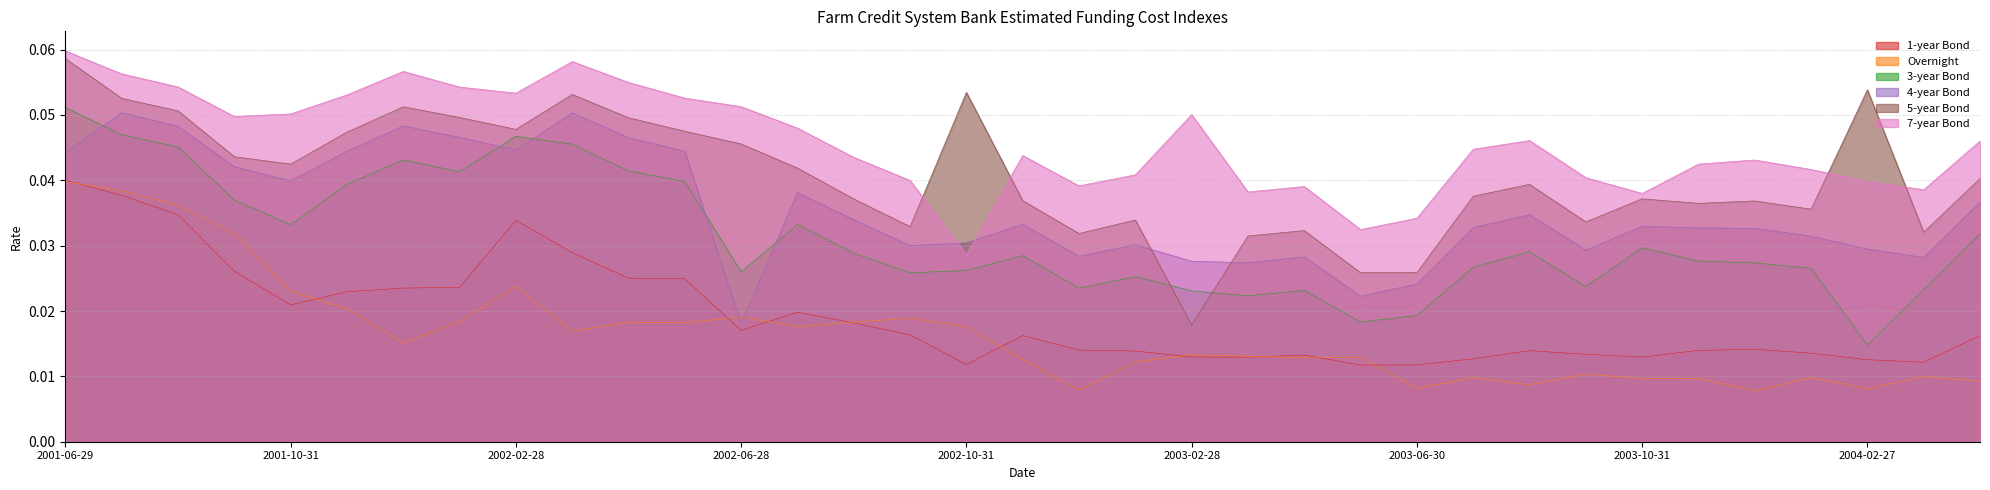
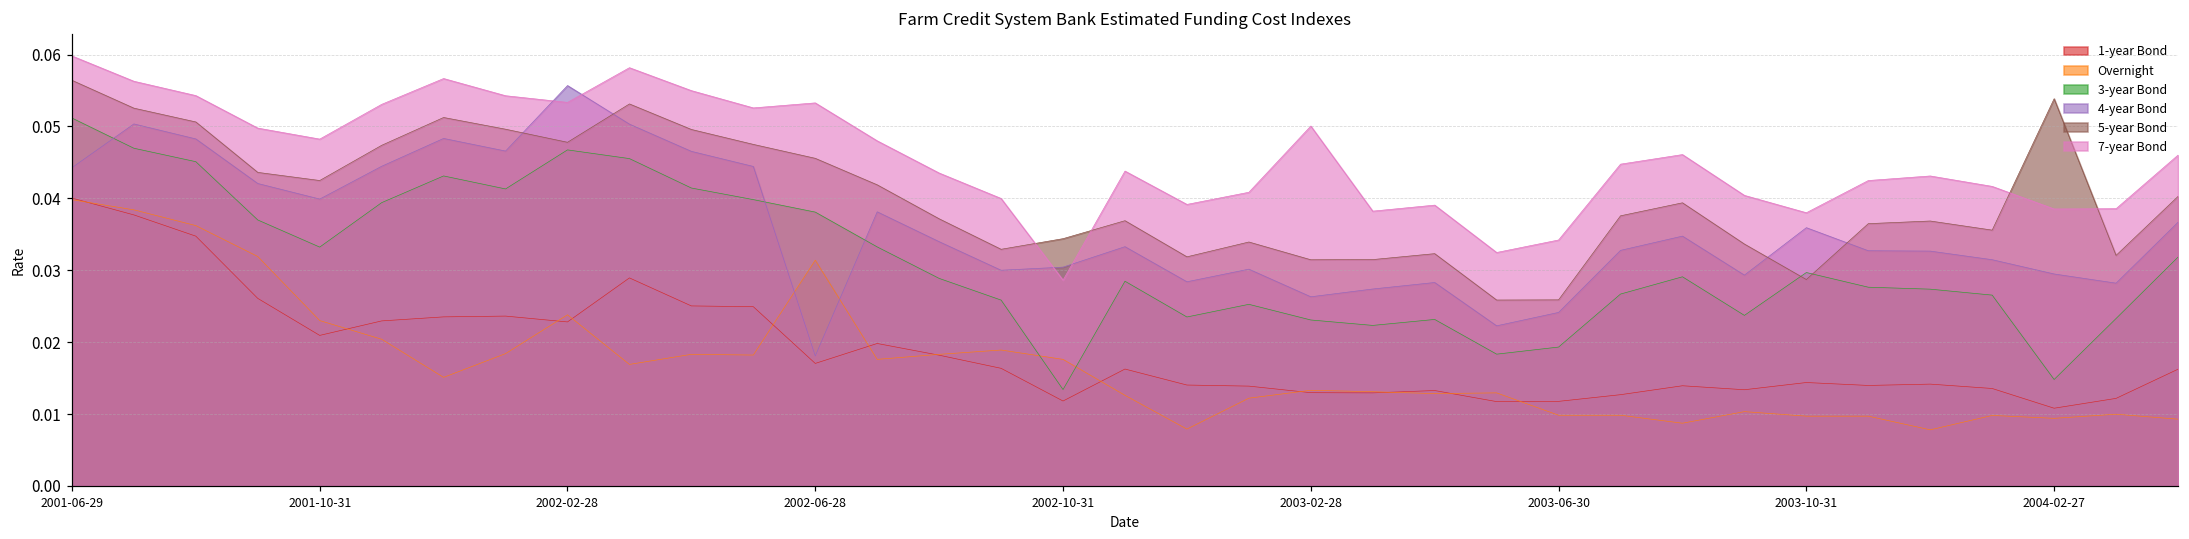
5-year Bond, 2001-06-29: 0.059 -> 0.056
7-year Bond, 2001-10-31: 0.050 -> 0.048
1-year Bond, 2002-02-28: 0.034 -> 0.023
4-year Bond, 2002-02-28: 0.045 -> 0.056
Overnight, 2002-06-28: 0.019 -> 0.031
3-year Bond, 2002-06-28: 0.026 -> 0.038
7-year Bond, 2002-06-28: 0.051 -> 0.053
3-year Bond, 2002-10-31: 0.026 -> 0.013
5-year Bond, 2002-10-31: 0.053 -> 0.034
4-year Bond, 2003-02-28: 0.028 -> 0.026
5-year Bond, 2003-02-28: 0.018 -> 0.031
Overnight, 2003-06-30: 0.008 -> 0.010
1-year Bond, 2003-10-31: 0.013 -> 0.014
4-year Bond, 2003-10-31: 0.033 -> 0.036
5-year Bond, 2003-10-31: 0.037 -> 0.029
1-year Bond, 2004-02-27: 0.013 -> 0.011
Overnight, 2004-02-27: 0.008 -> 0.009
7-year Bond, 2004-02-27: 0.040 -> 0.039
